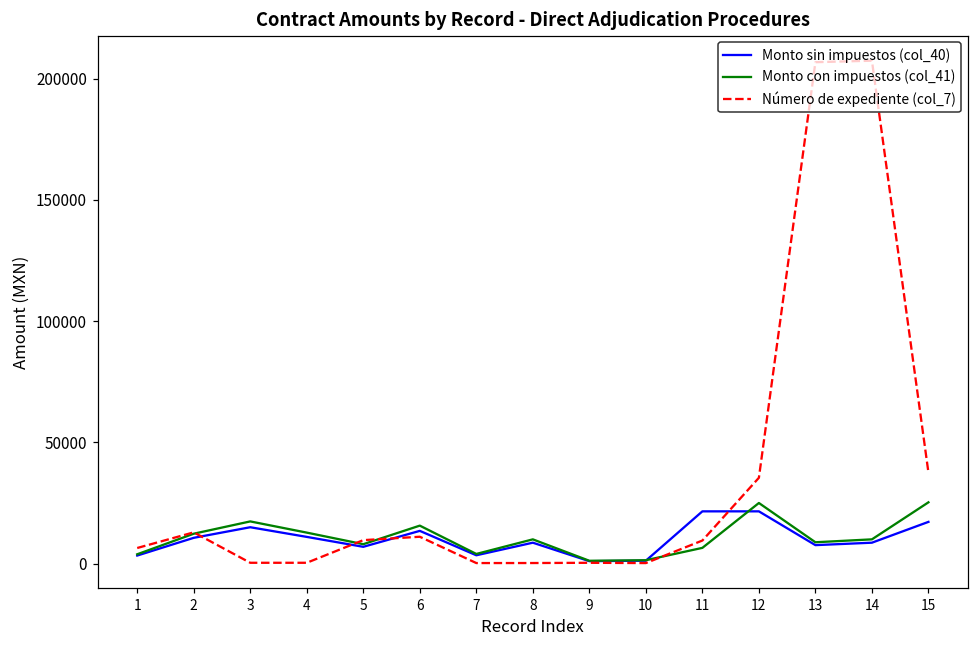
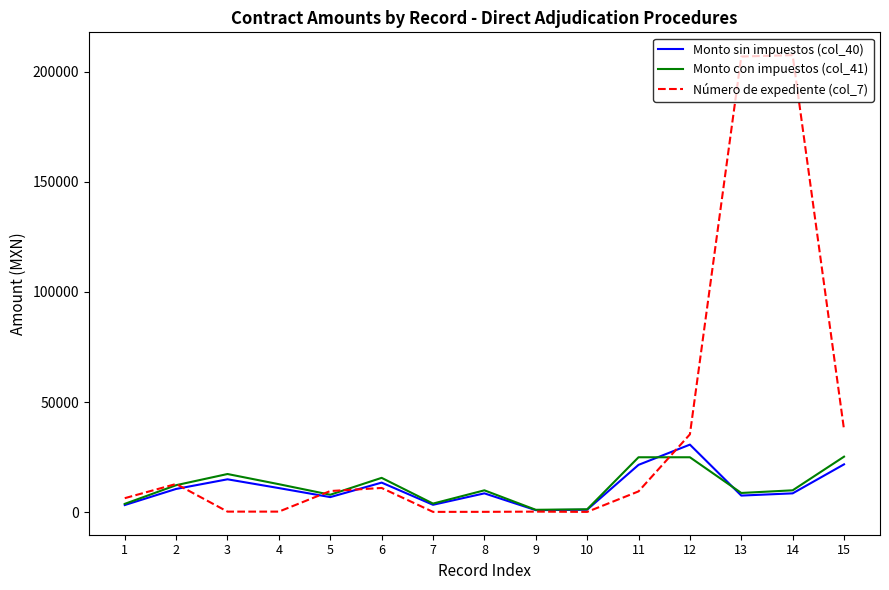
Monto con impuestos (col_41), 11: 6000 -> 25000
Monto sin impuestos (col_40), 12: 22000 -> 31000
Monto sin impuestos (col_40), 15: 17000 -> 22000
